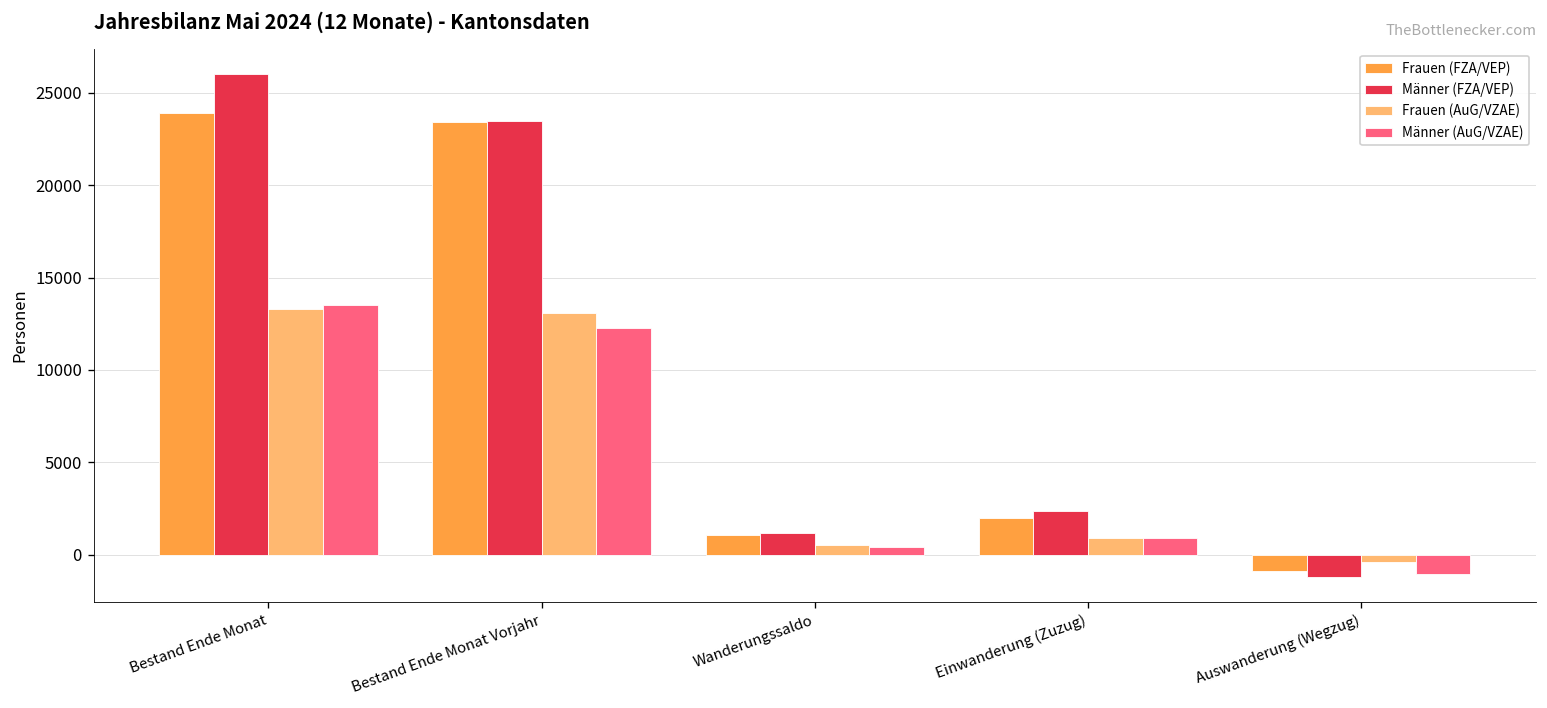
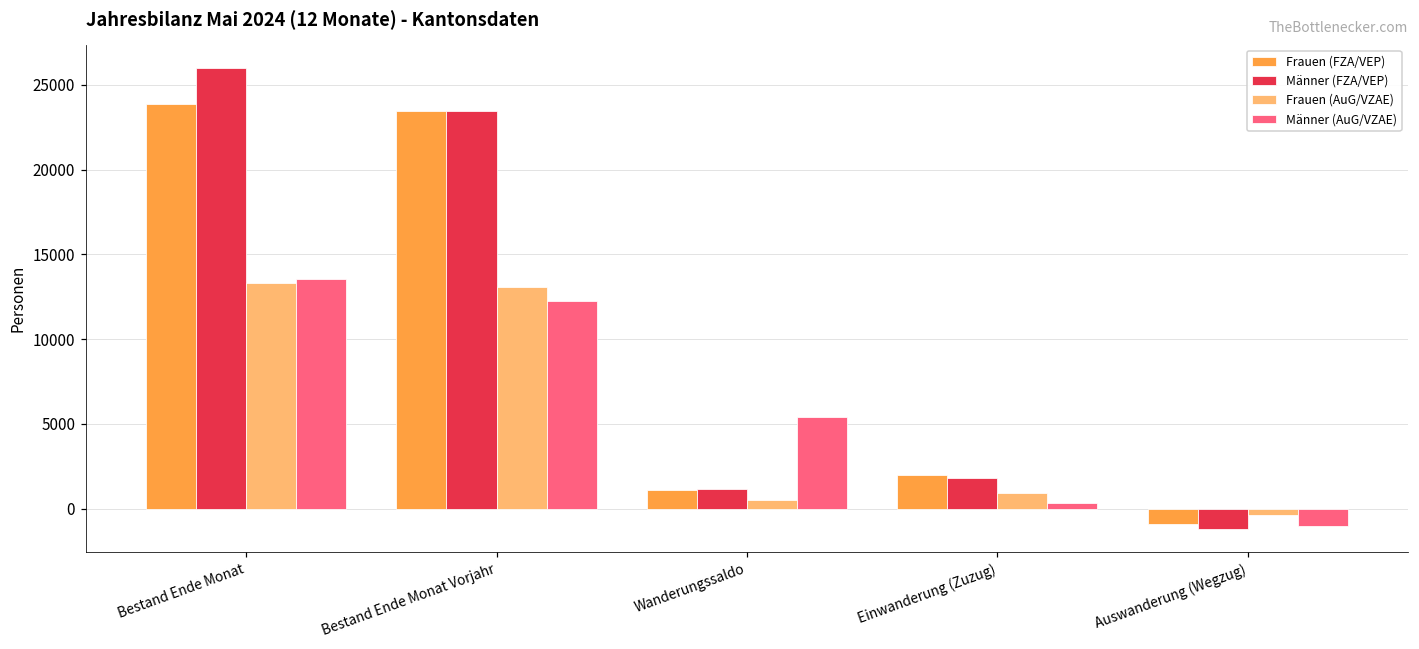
Männer (AuG/VZAE), Wanderungssaldo: 400 -> 5400
Männer (FZA/VEP), Einwanderung (Zuzug): 2400 -> 1800
Männer (AuG/VZAE), Einwanderung (Zuzug): 900 -> 300
